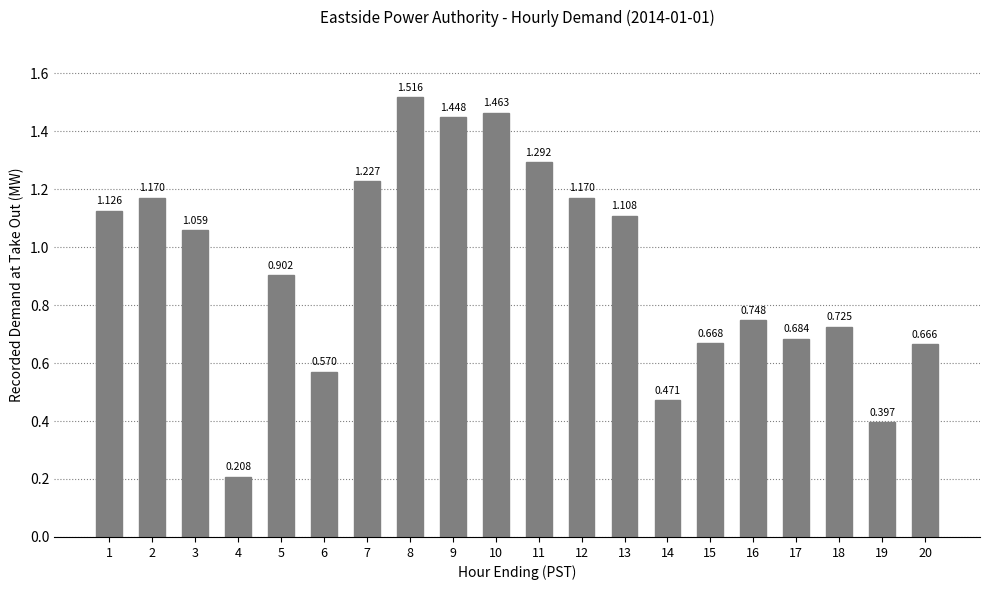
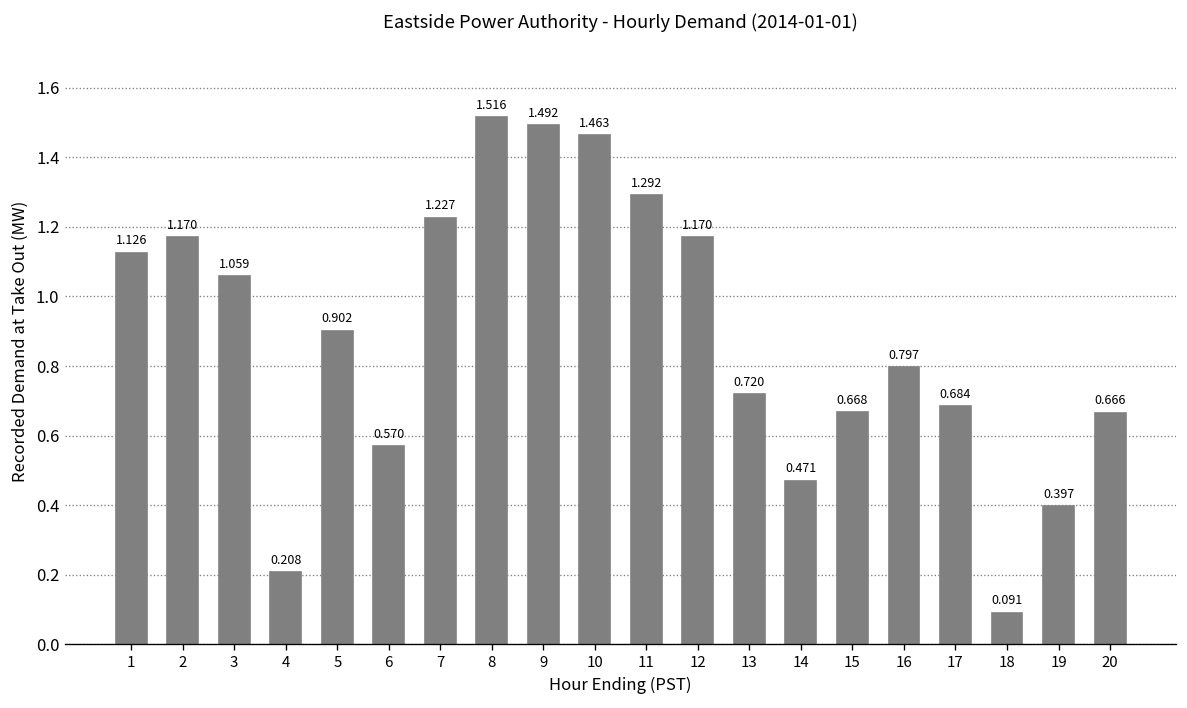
9: 1.448 -> 1.492
13: 1.108 -> 0.720
16: 0.748 -> 0.797
18: 0.725 -> 0.091
